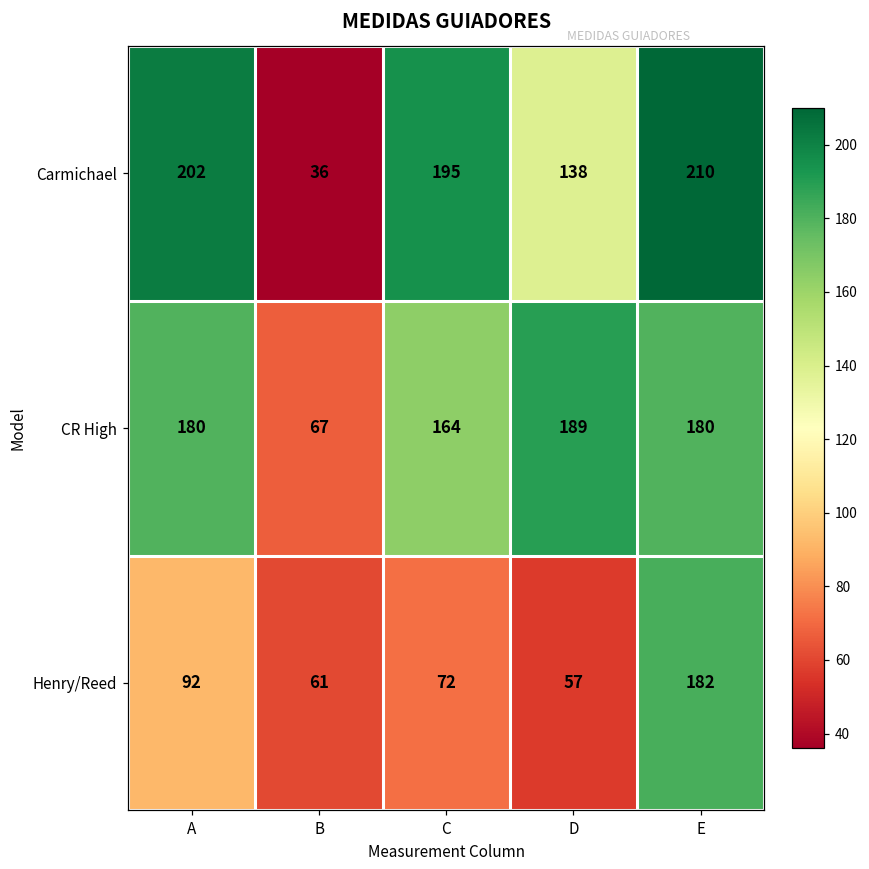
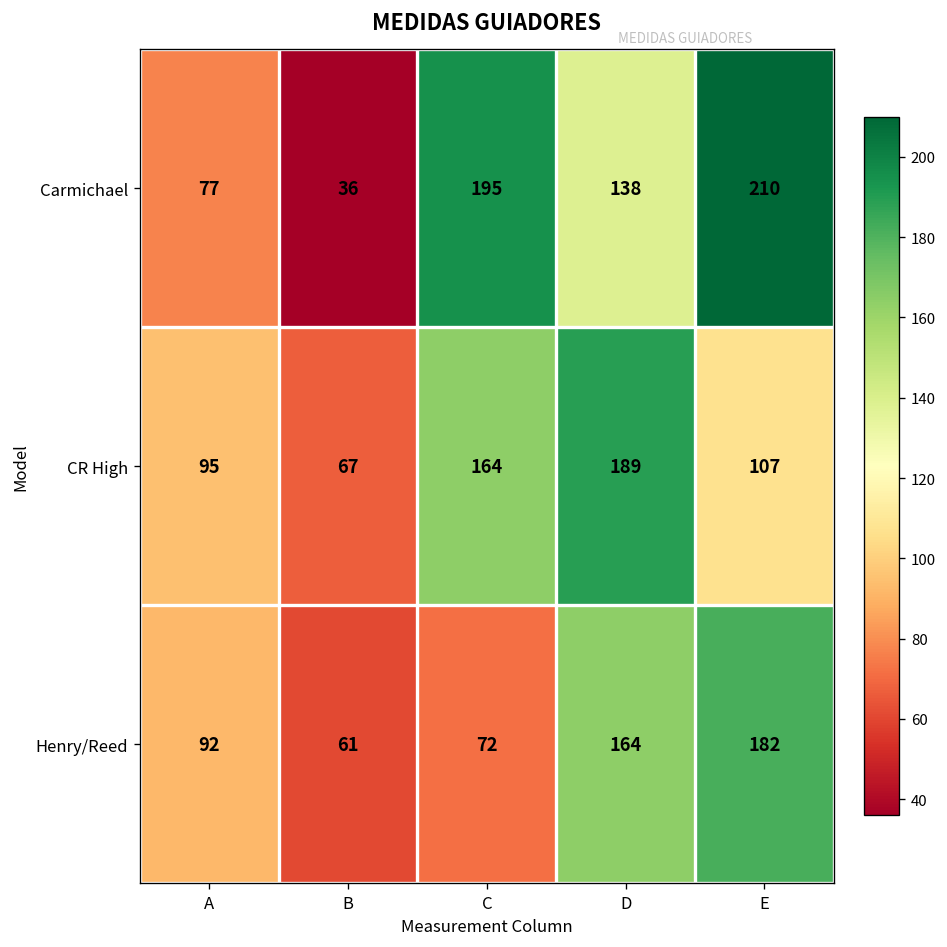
Carmichael, A: 202 -> 77
CR High, A: 180 -> 95
CR High, E: 180 -> 107
Henry/Reed, D: 57 -> 164
